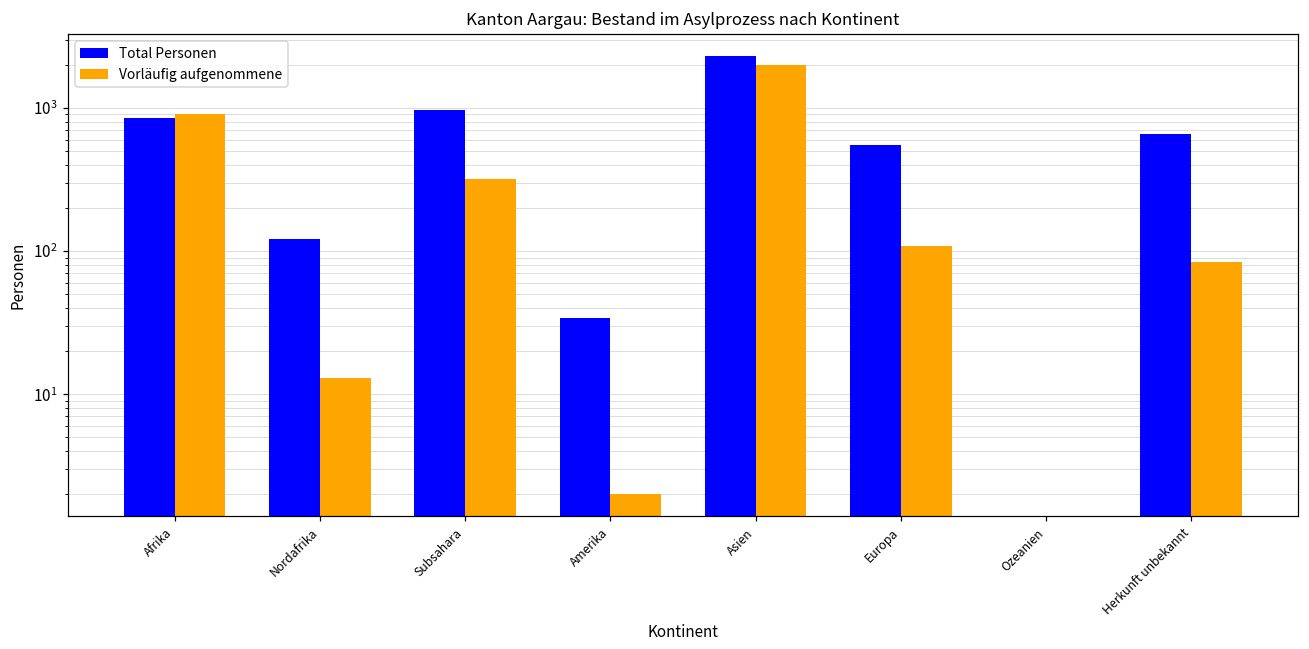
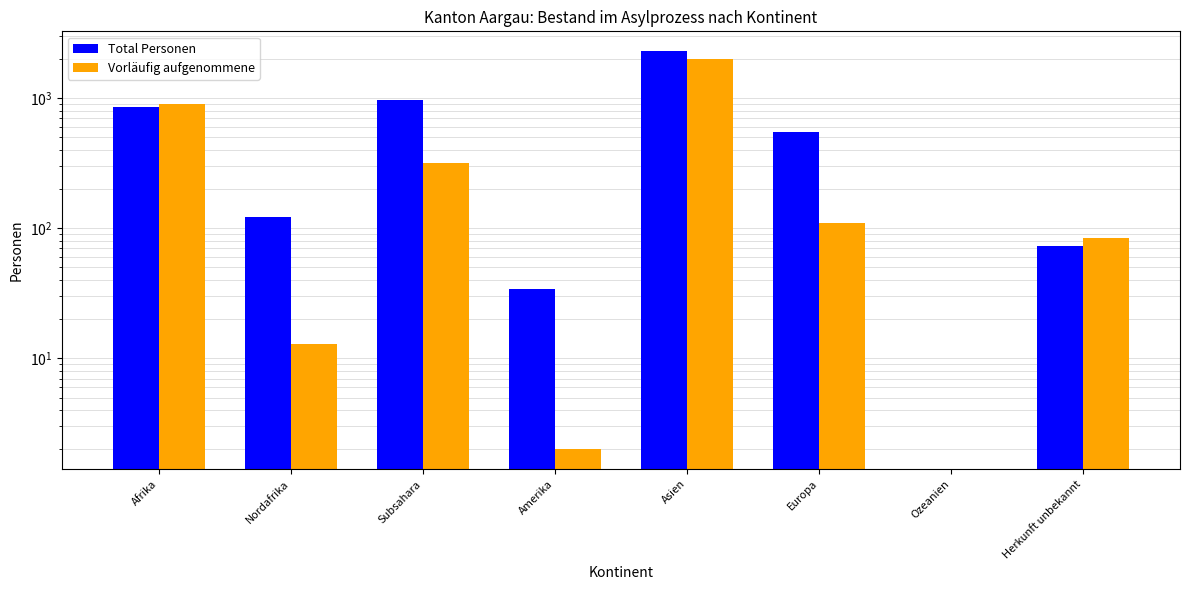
Total Personen, Herkunft unbekannt: 700 -> 70
